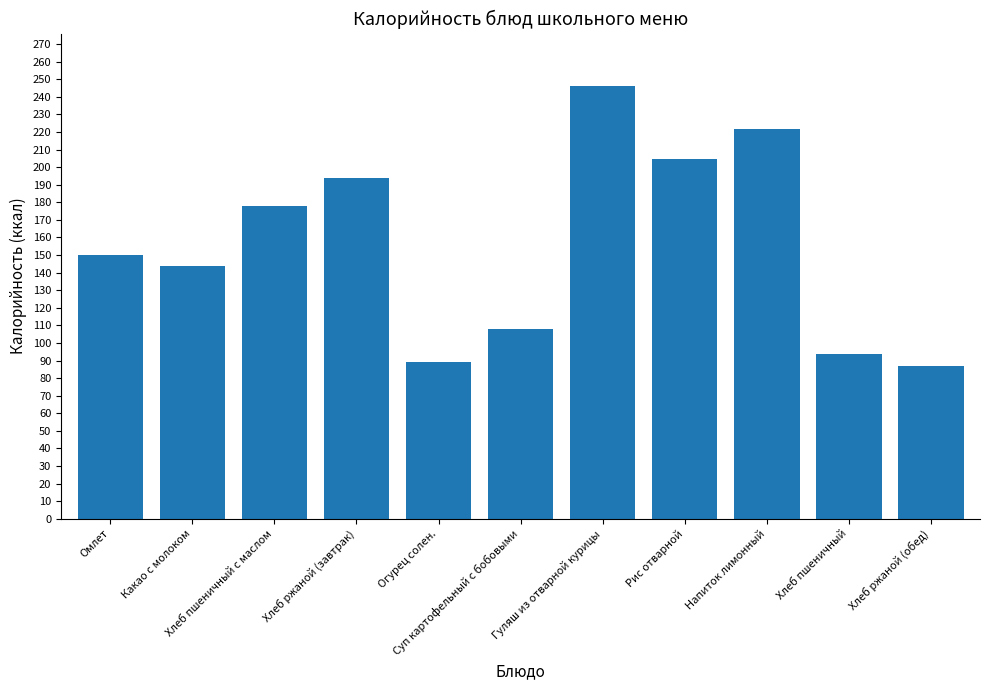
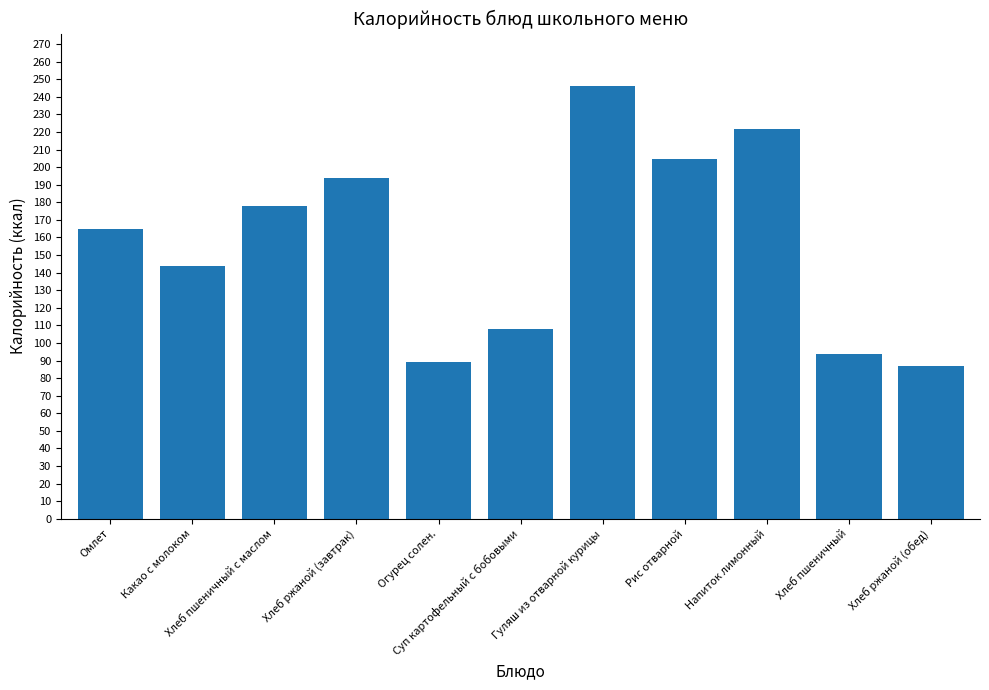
Омлет: 150 -> 165
